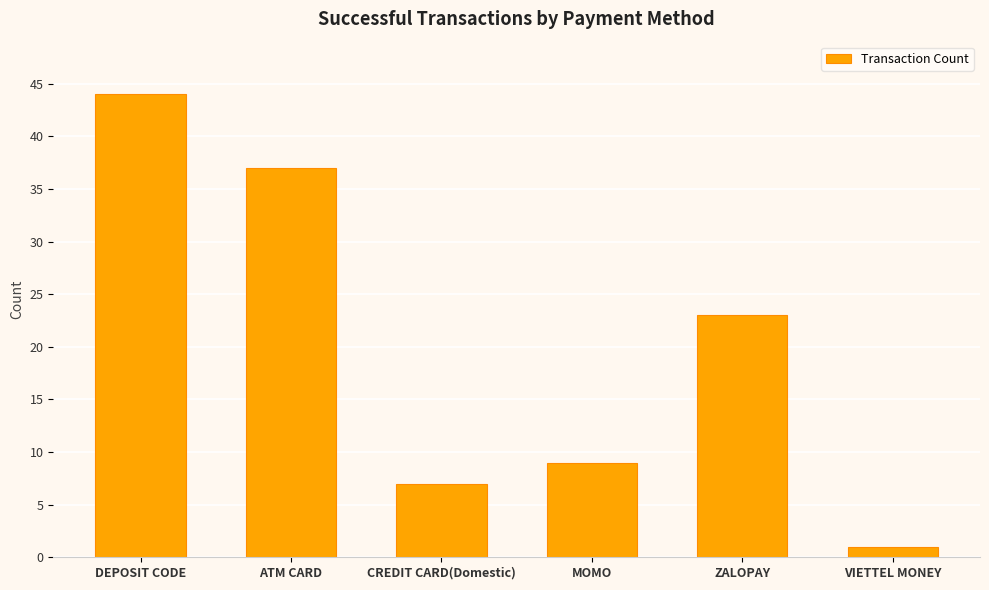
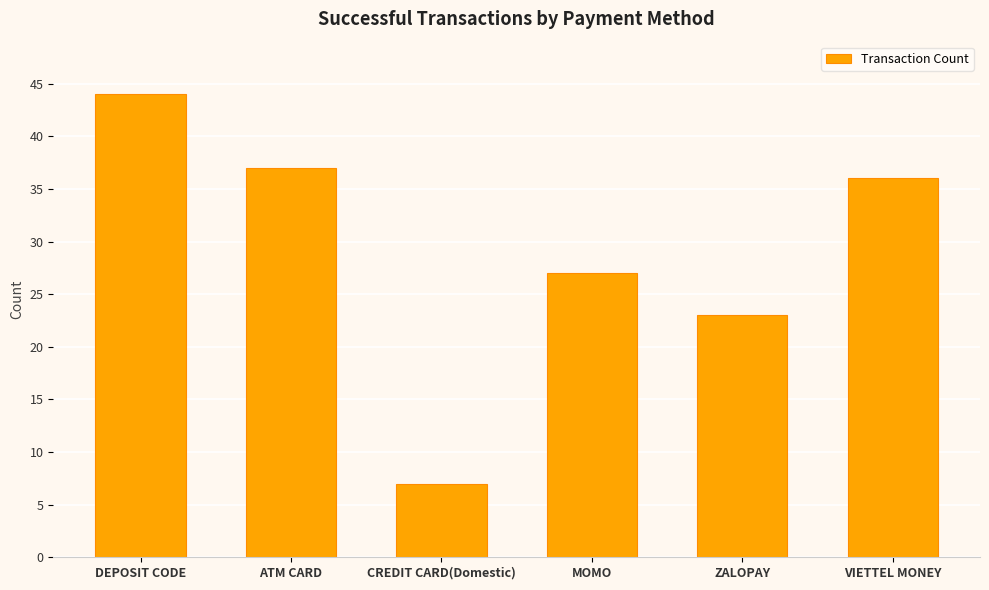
MOMO: 9 -> 27
VIETTEL MONEY: 1 -> 36
